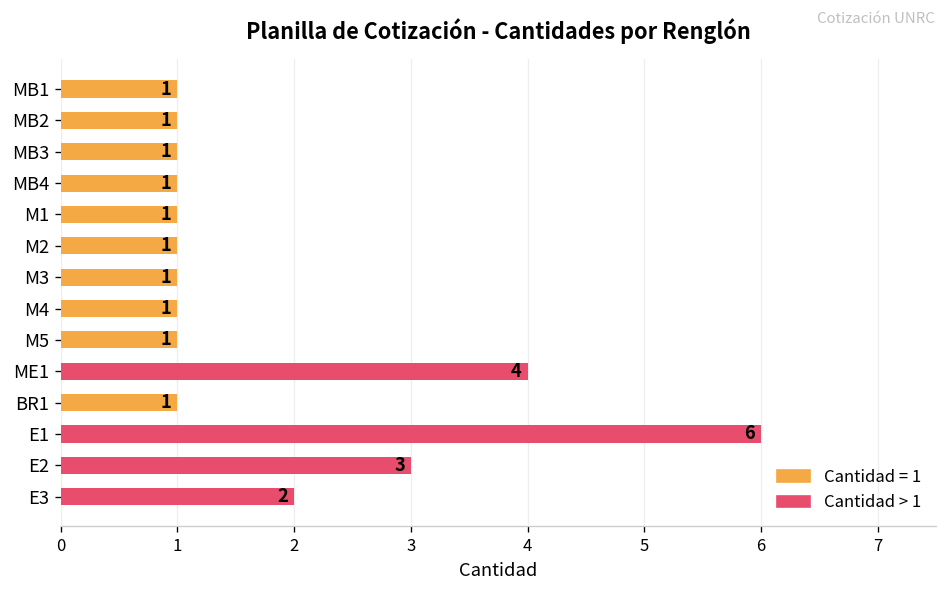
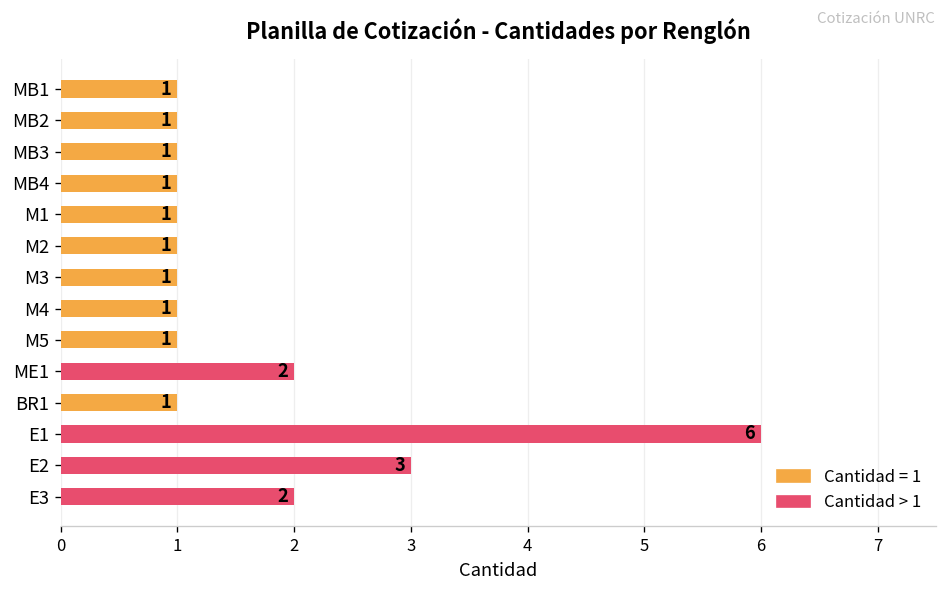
Cantidad > 1, ME1: 4 -> 2
